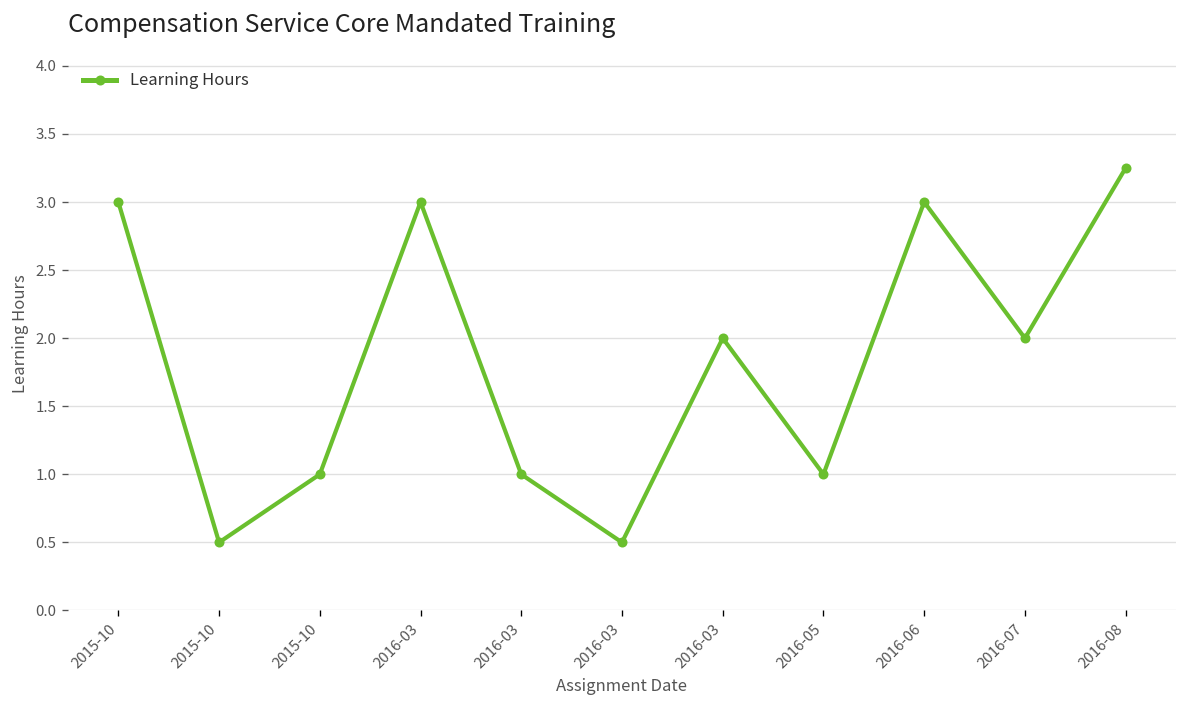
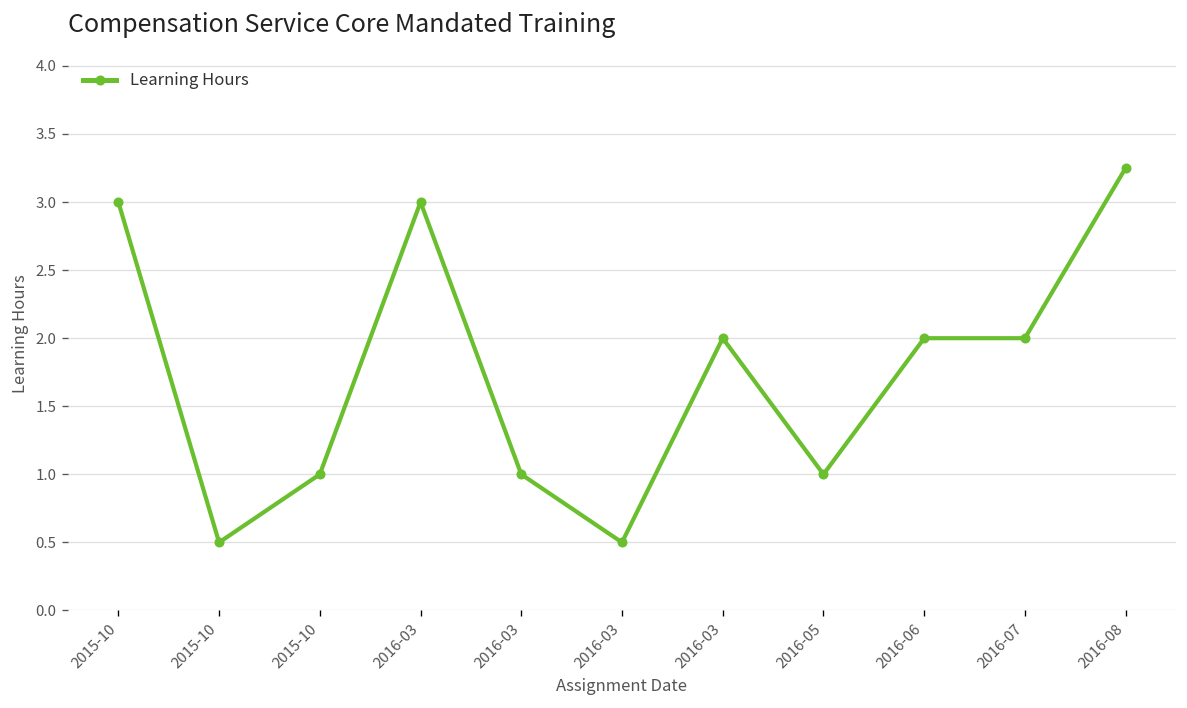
2016-06: 3 -> 2
